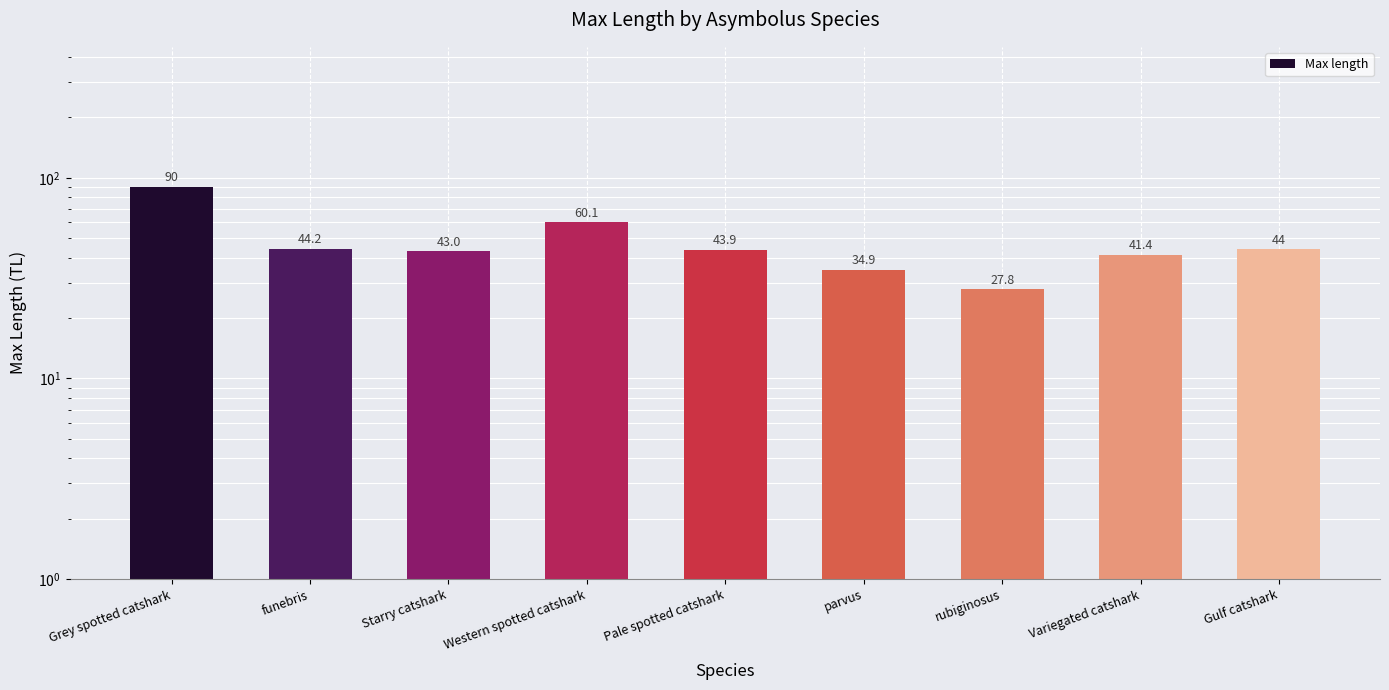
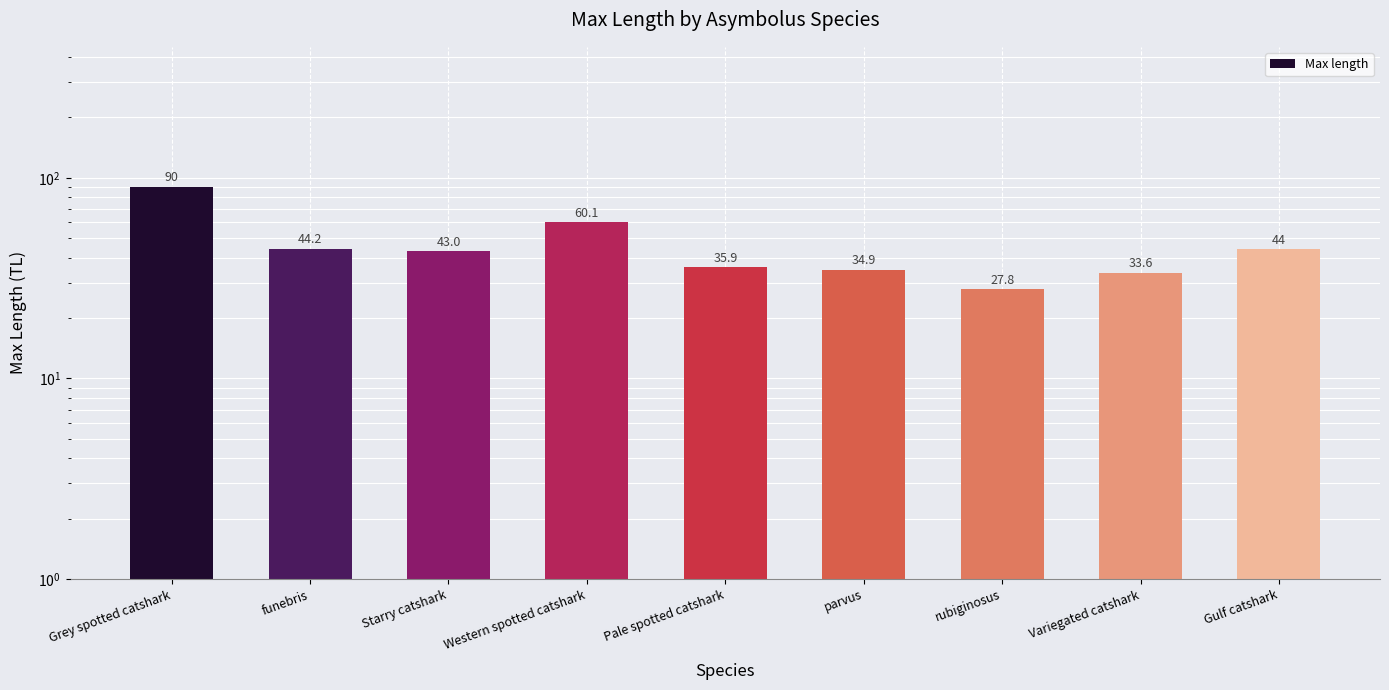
Pale spotted catshark: 43.9 -> 35.9
Variegated catshark: 41.4 -> 33.6
